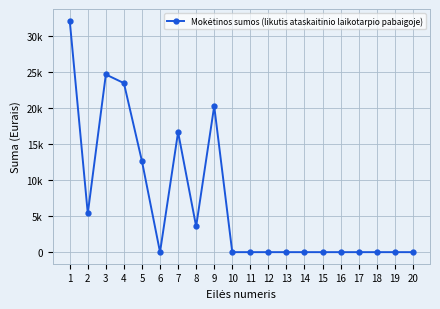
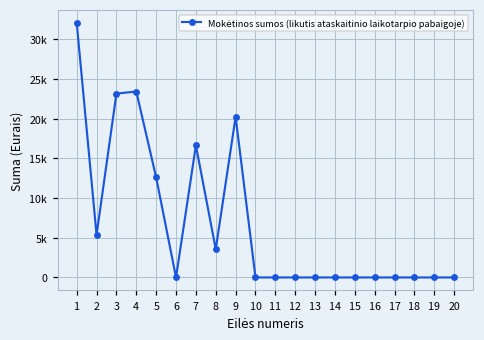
3: 25000 -> 23000
